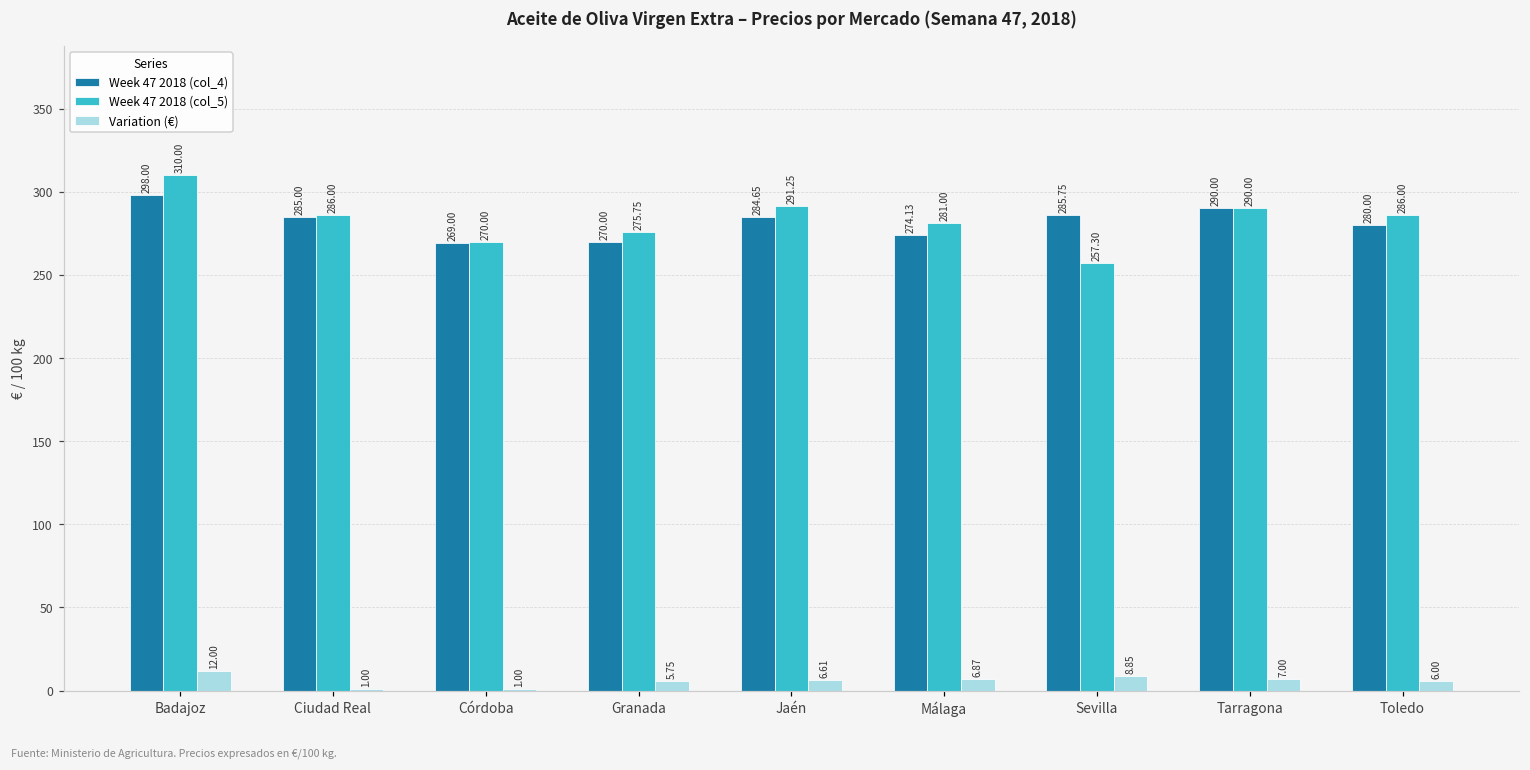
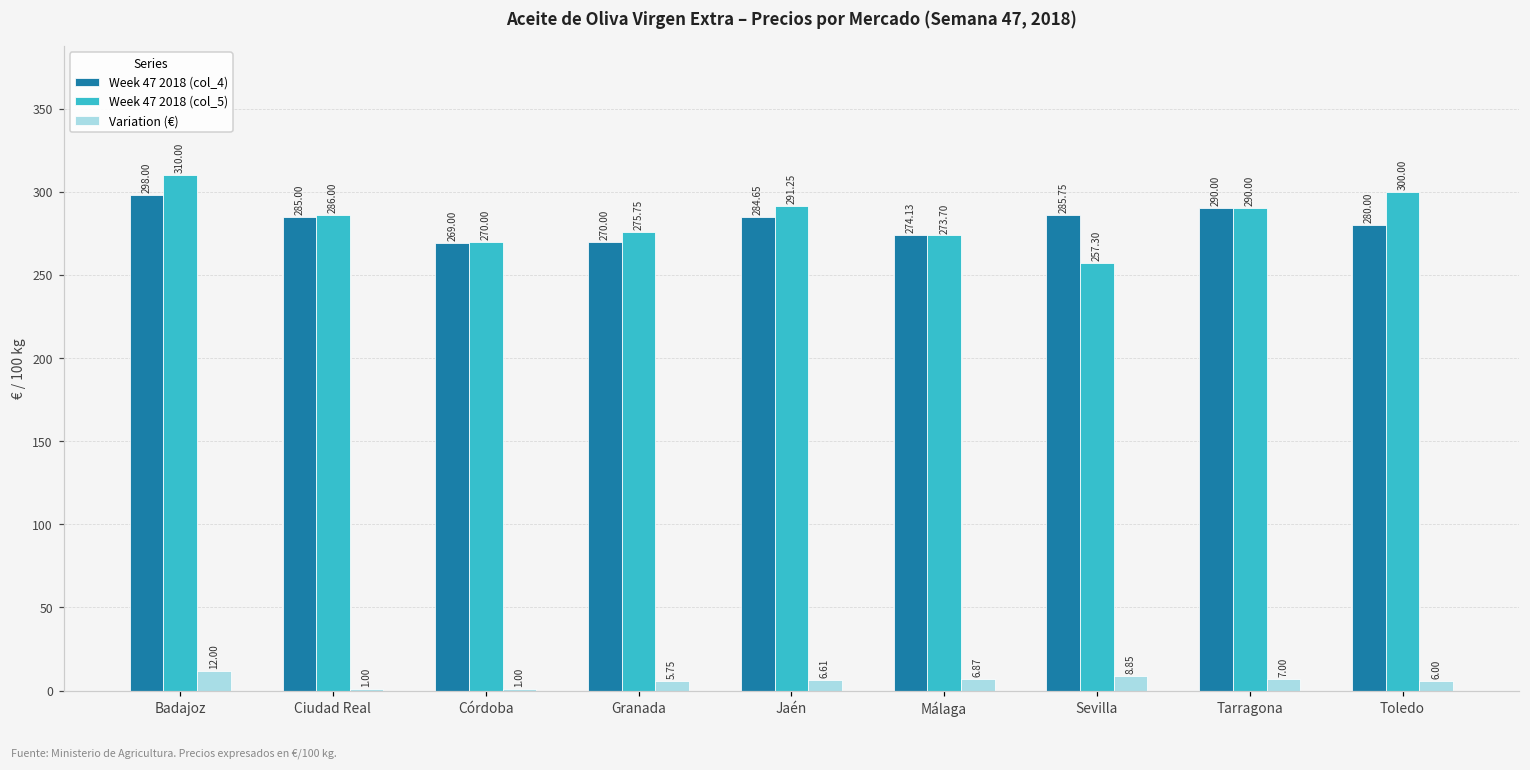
Week 47 2018 (col_5), Málaga: 281.00 -> 273.70
Week 47 2018 (col_5), Toledo: 286.00 -> 300.00
